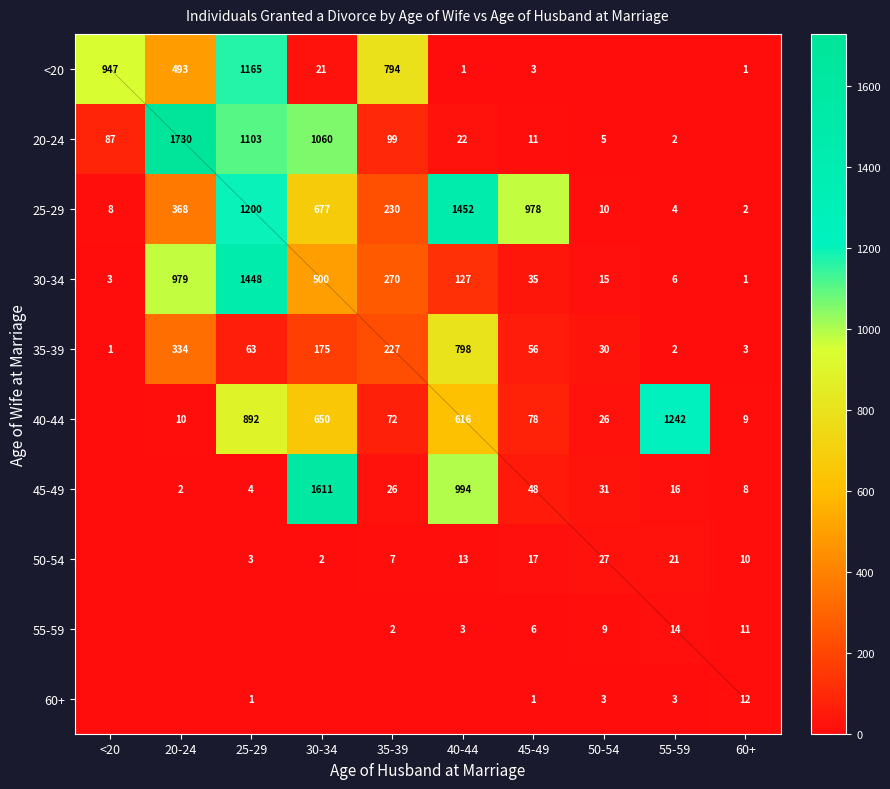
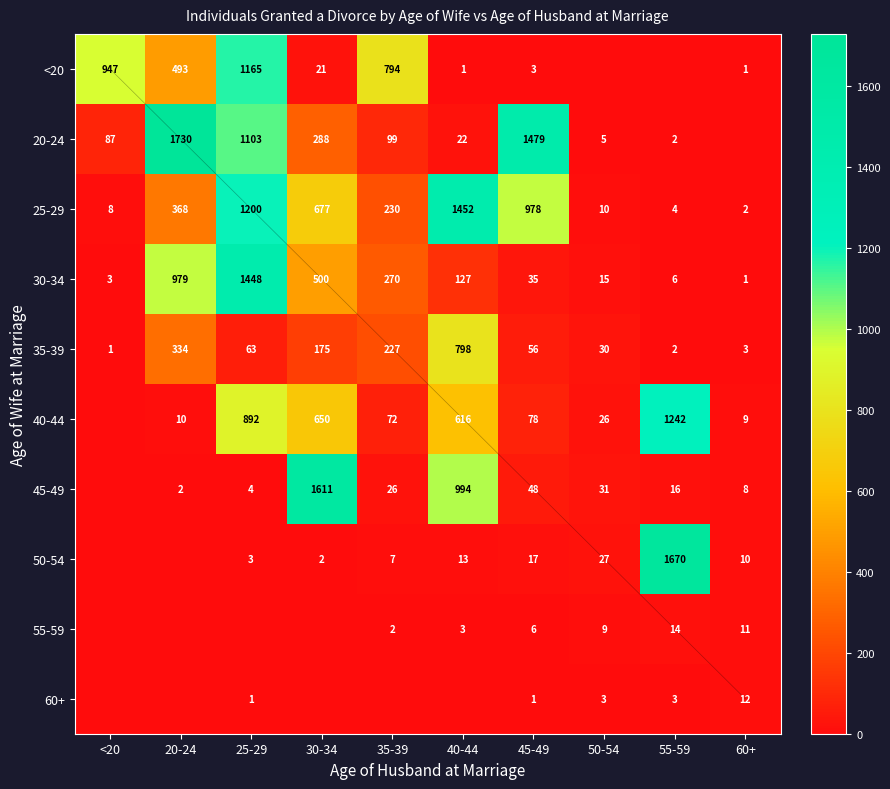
20-24, 30-34: 1060 -> 288
20-24, 45-49: 11 -> 1479
50-54, 55-59: 21 -> 1670
